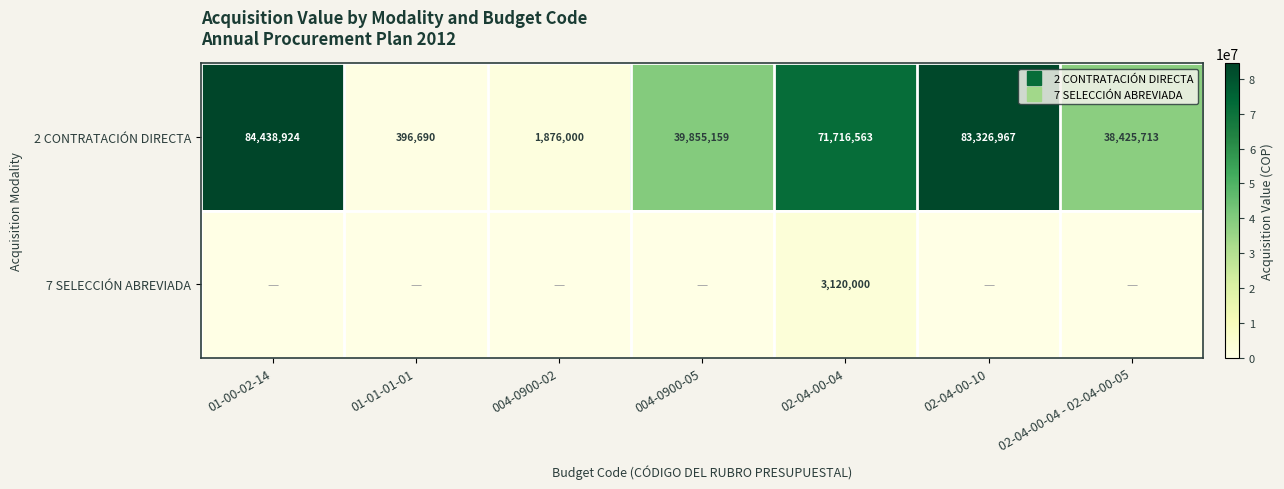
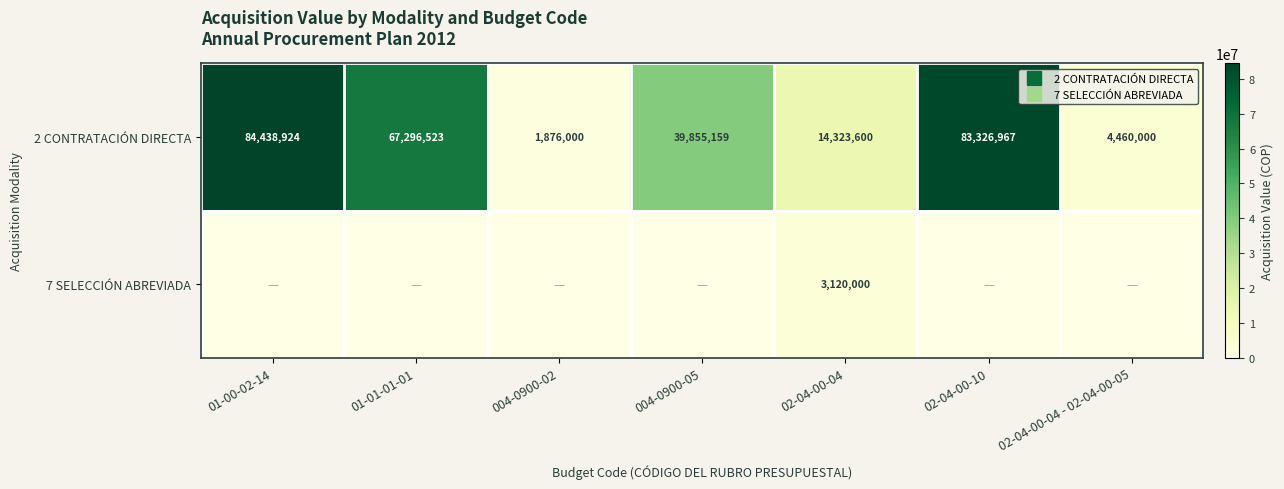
2 CONTRATACIÓN DIRECTA, 01-01-01-01: 396,690 -> 67,296,523
2 CONTRATACIÓN DIRECTA, 02-04-00-04: 71,716,563 -> 14,323,600
2 CONTRATACIÓN DIRECTA, 02-04-00-04 - 02-04-00-05: 38,425,713 -> 4,460,000
